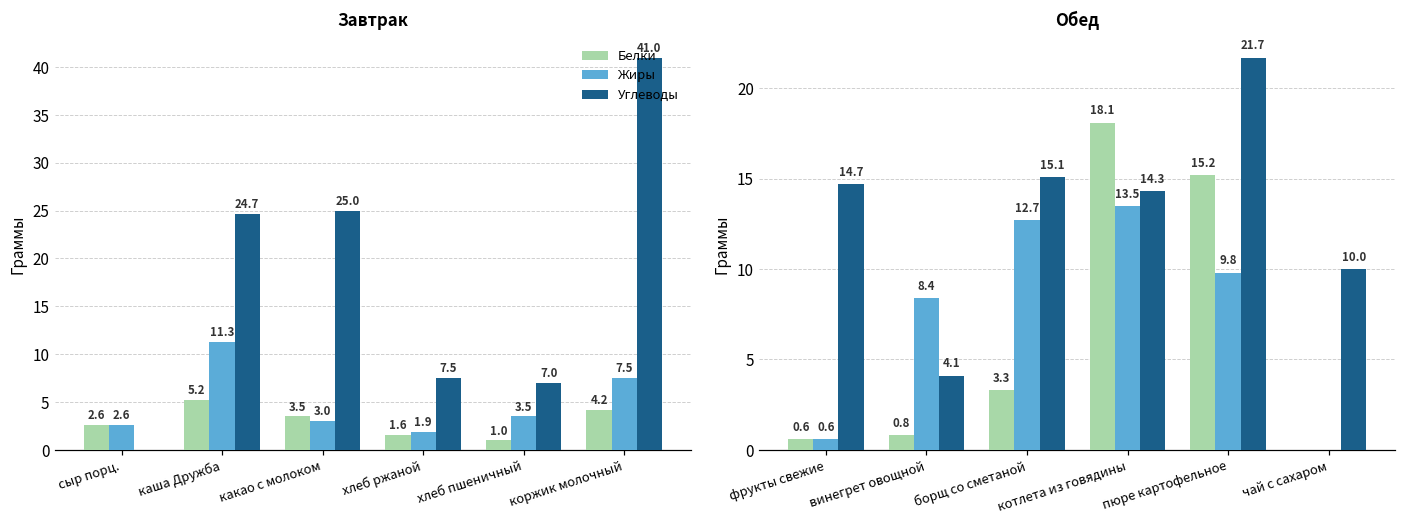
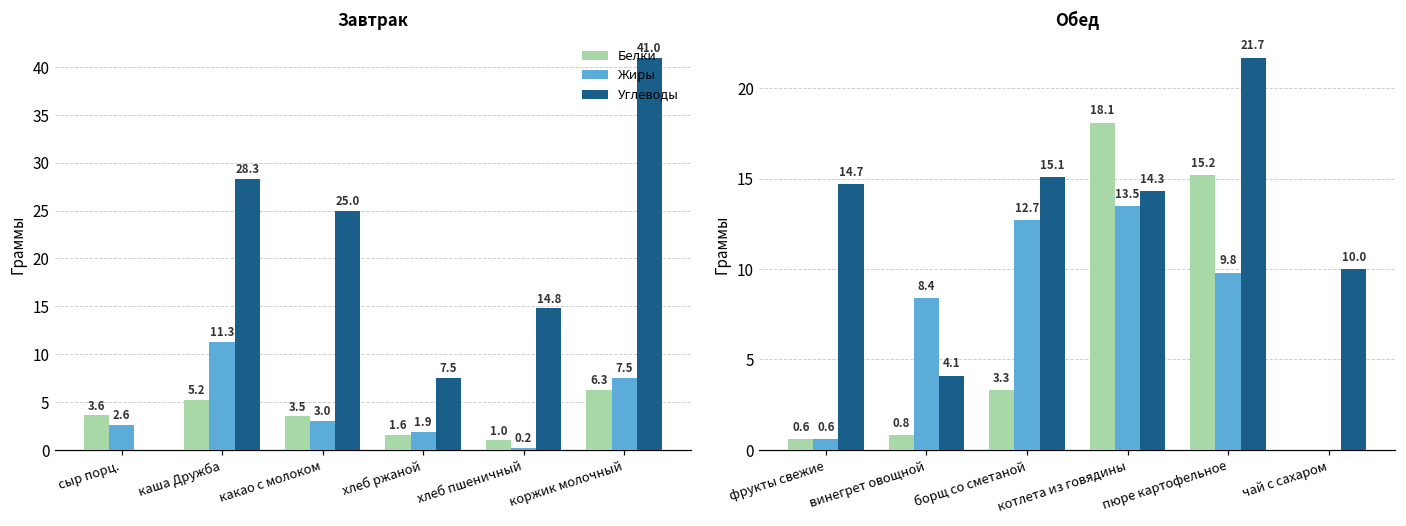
Завтрак, Белки, сыр порц.: 2.6 -> 3.6
Завтрак, Углеводы, каша Дружба: 24.7 -> 28.3
Завтрак, Жиры, хлеб пшеничный: 3.5 -> 0.2
Завтрак, Углеводы, хлеб пшеничный: 7.0 -> 14.8
Завтрак, Белки, коржик молочный: 4.2 -> 6.3
